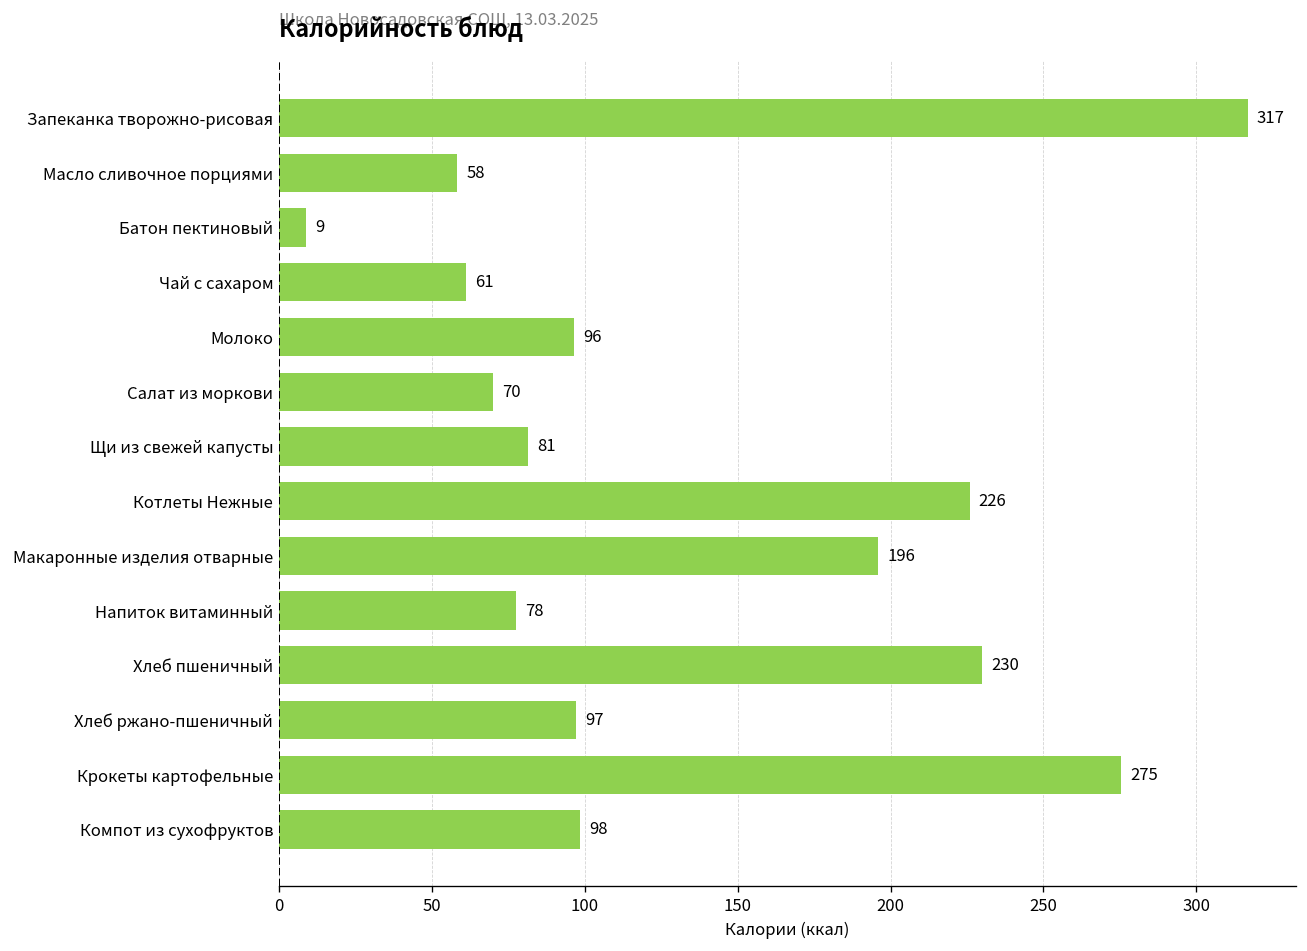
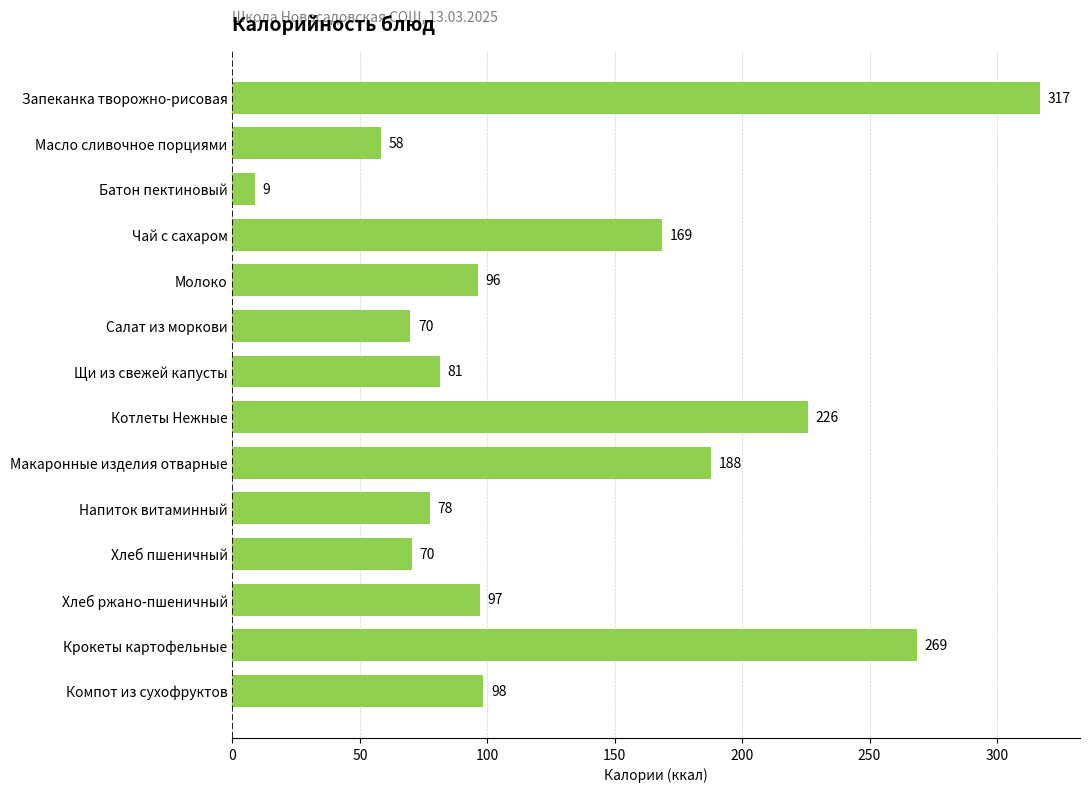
Чай с сахаром: 61 -> 169
Макаронные изделия отварные: 196 -> 188
Хлеб пшеничный: 230 -> 70
Крокеты картофельные: 275 -> 269
